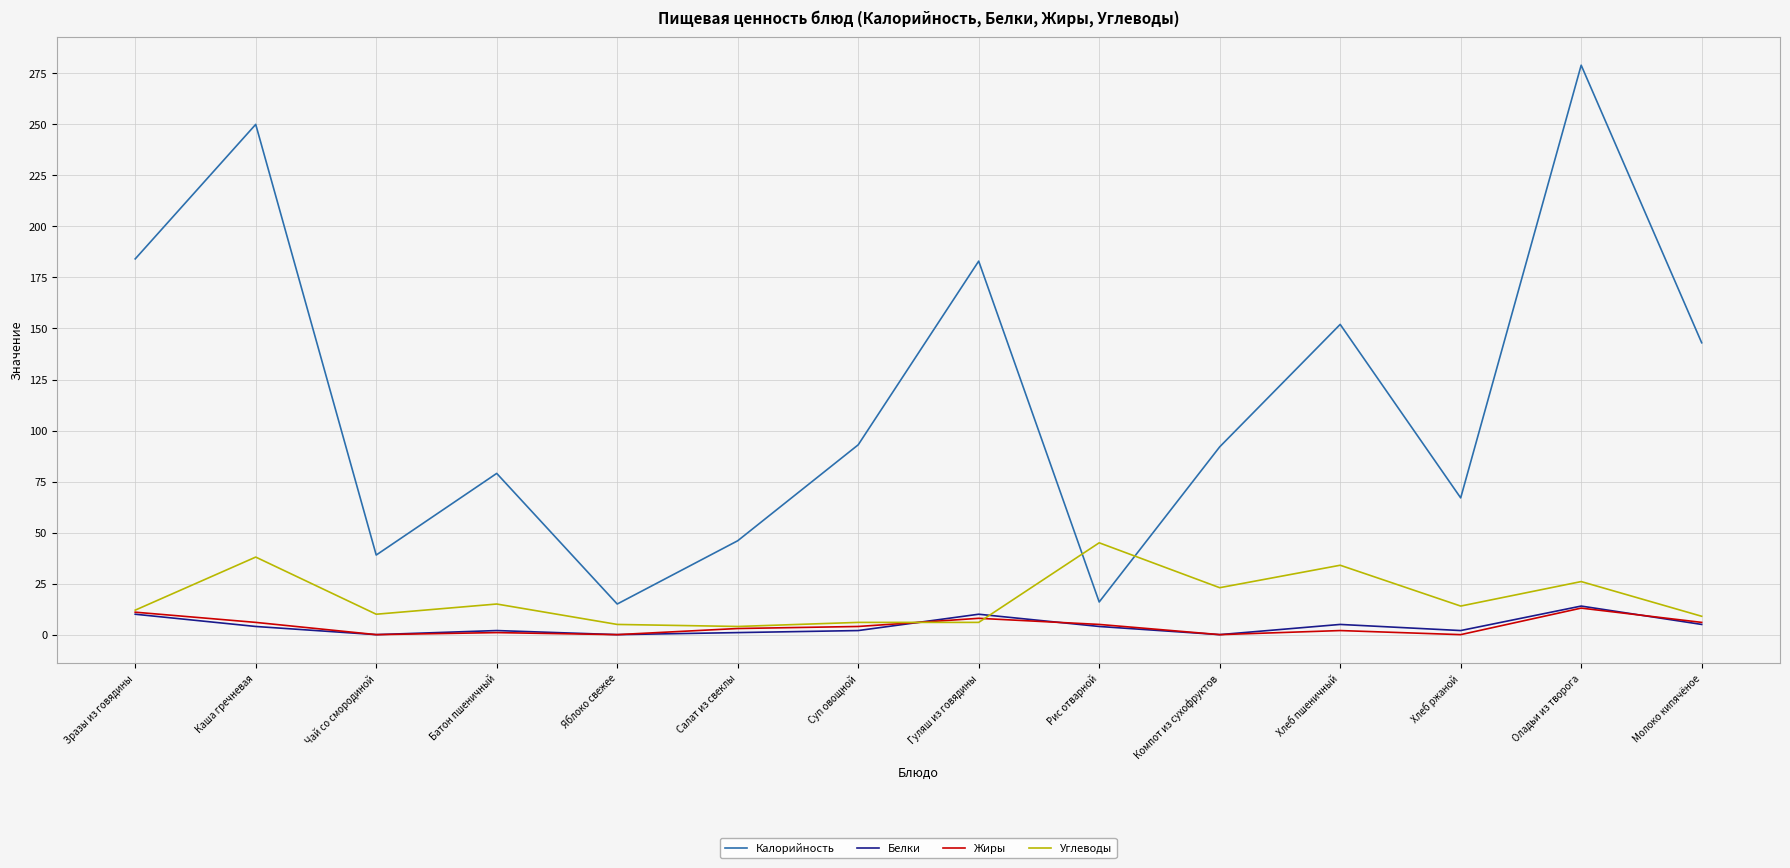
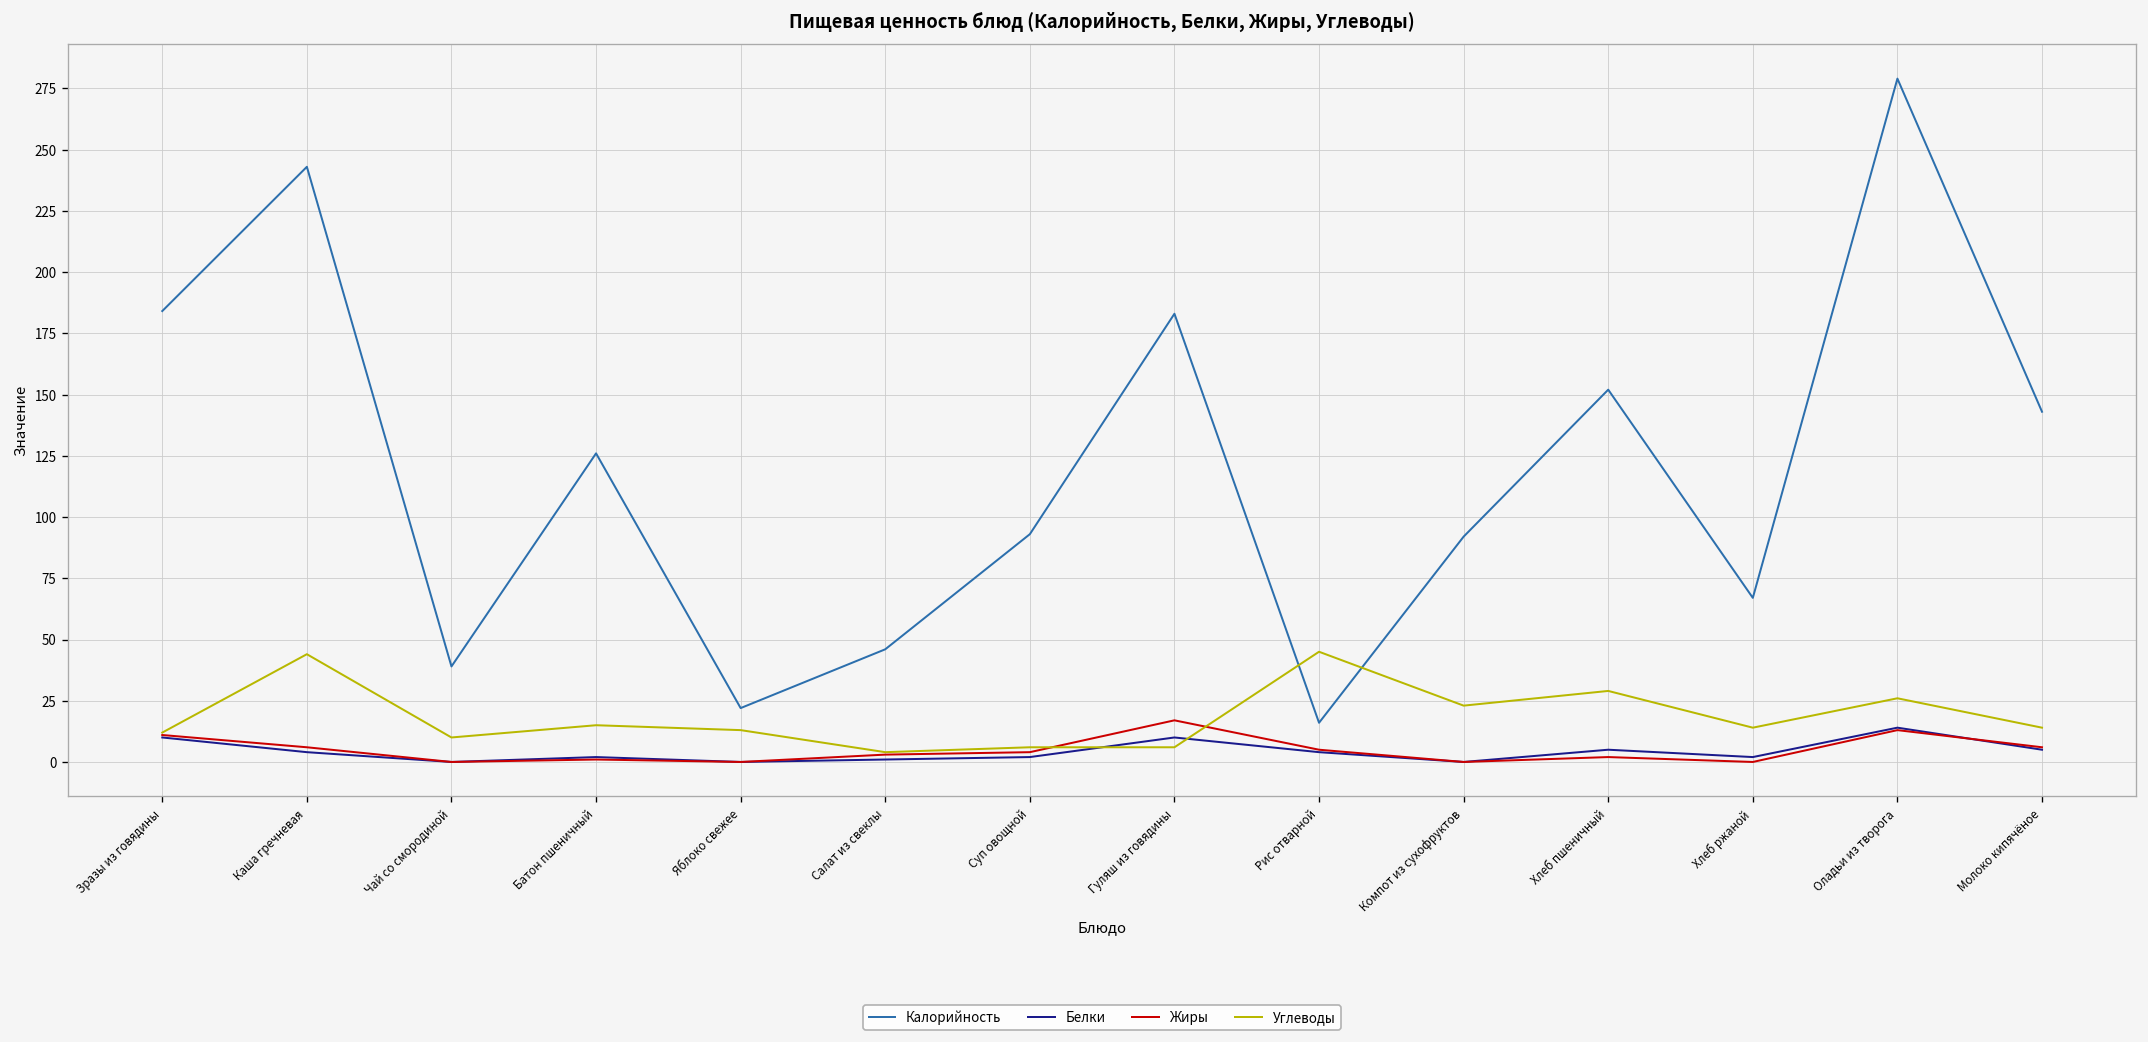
Калорийность, Каша гречневая: 250 -> 243
Углеводы, Каша гречневая: 38 -> 44
Калорийность, Батон пшеничный: 79 -> 126
Калорийность, Яблоко свежее: 15 -> 22
Углеводы, Яблоко свежее: 5 -> 13
Жиры, Гуляш из говядины: 8 -> 17
Углеводы, Хлеб пшеничный: 34 -> 29
Углеводы, Молоко кипячёное: 9 -> 14
